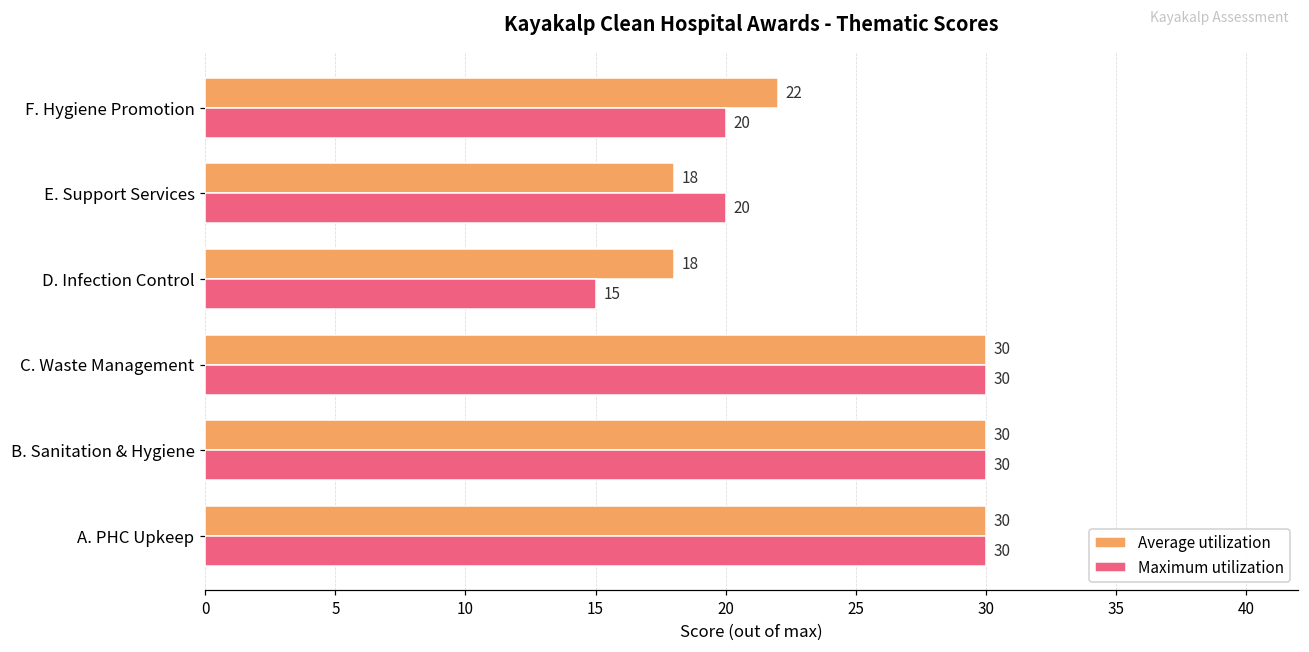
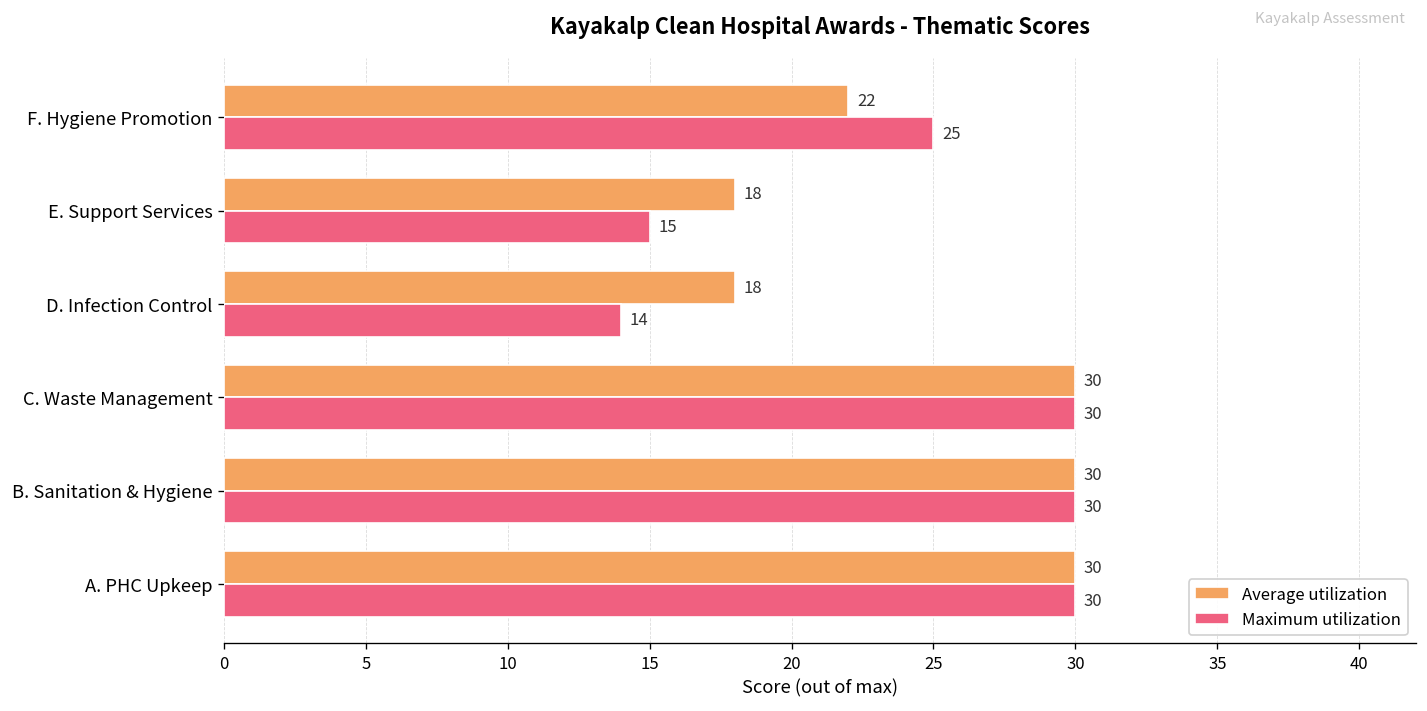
Maximum utilization, F. Hygiene Promotion: 20 -> 25
Maximum utilization, E. Support Services: 20 -> 15
Maximum utilization, D. Infection Control: 15 -> 14
